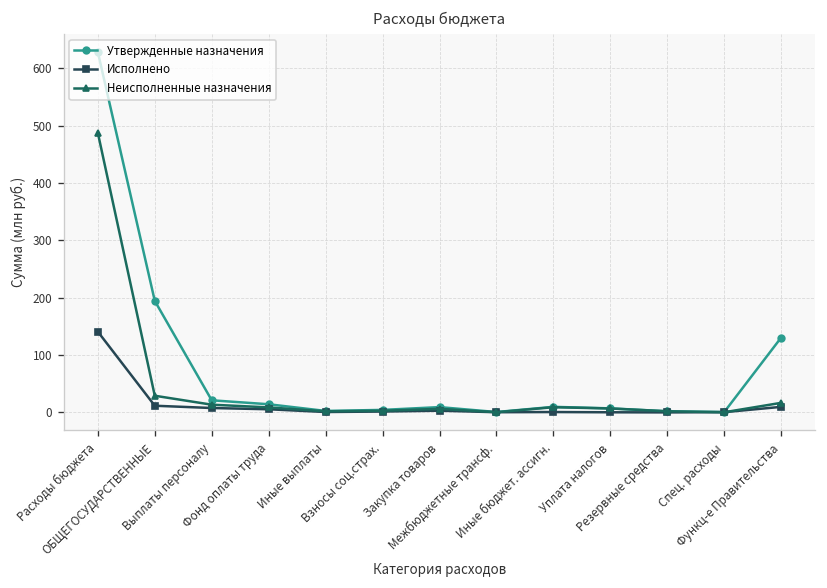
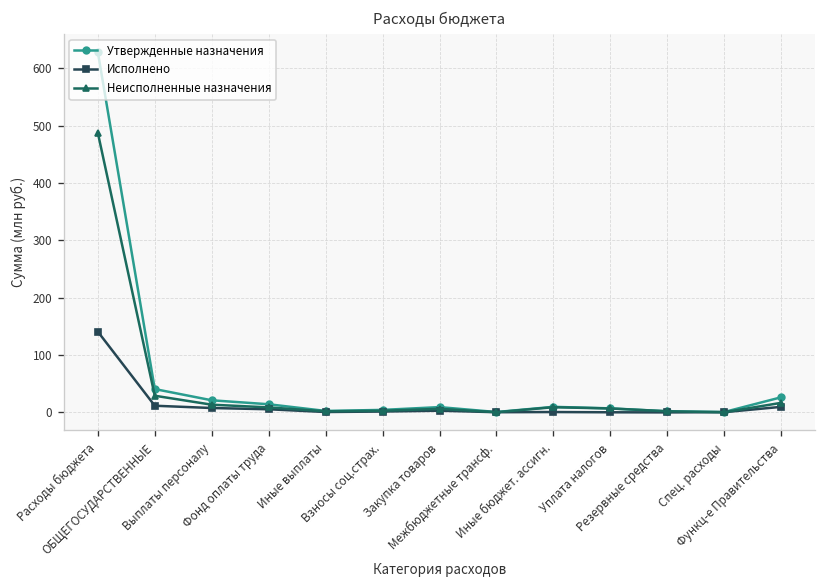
Утвержденные назначения, ОБЩЕГОСУДАРСТВЕННЫЕ: 190 -> 40
Утвержденные назначения, Функц-е Правительства: 130 -> 30
